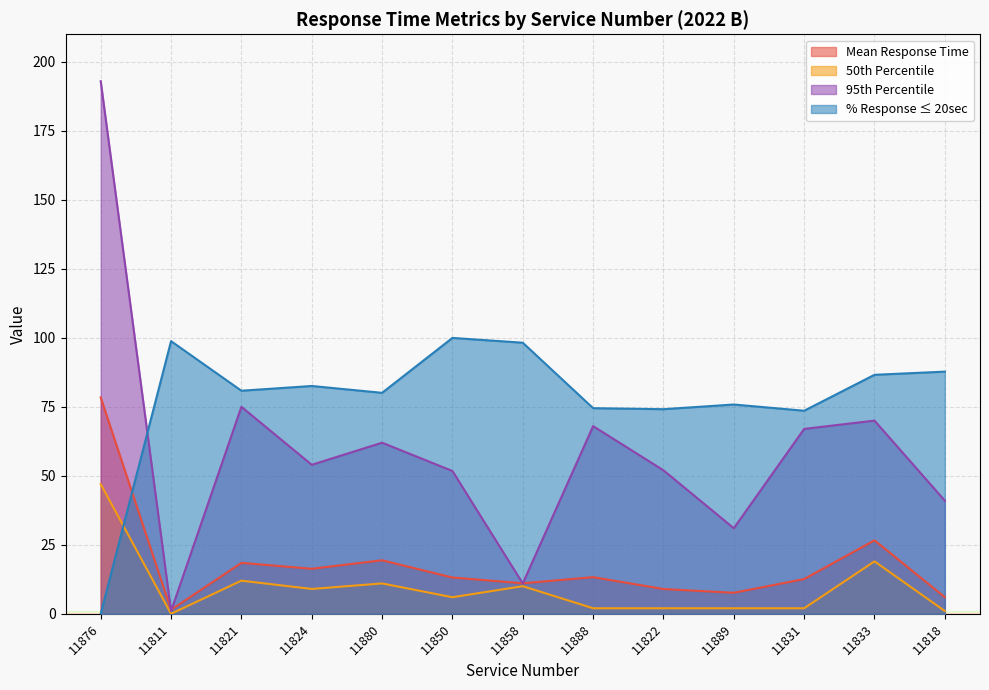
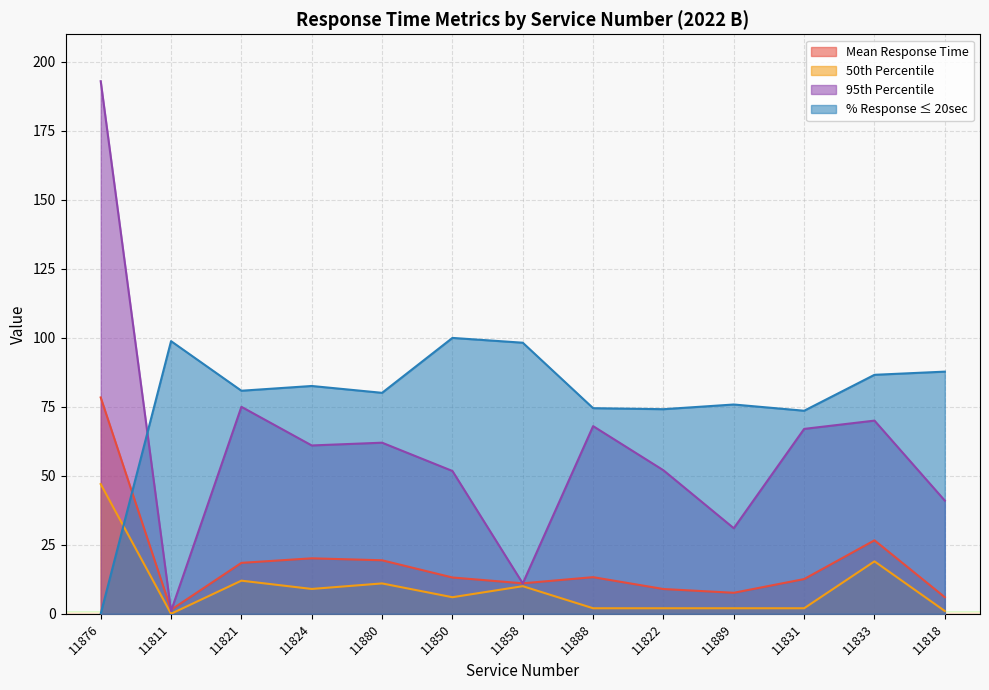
Mean Response Time, 11824: 16 -> 20
95th Percentile, 11824: 54 -> 61
